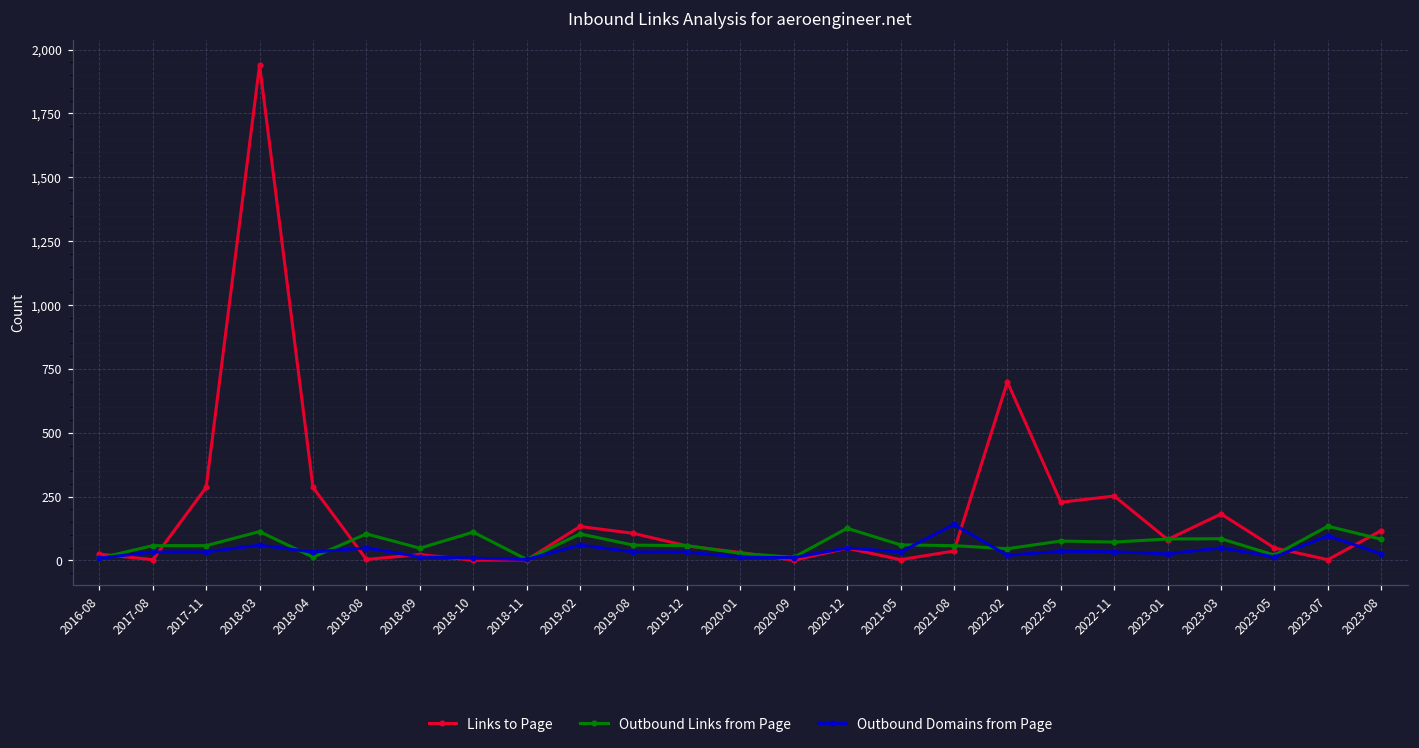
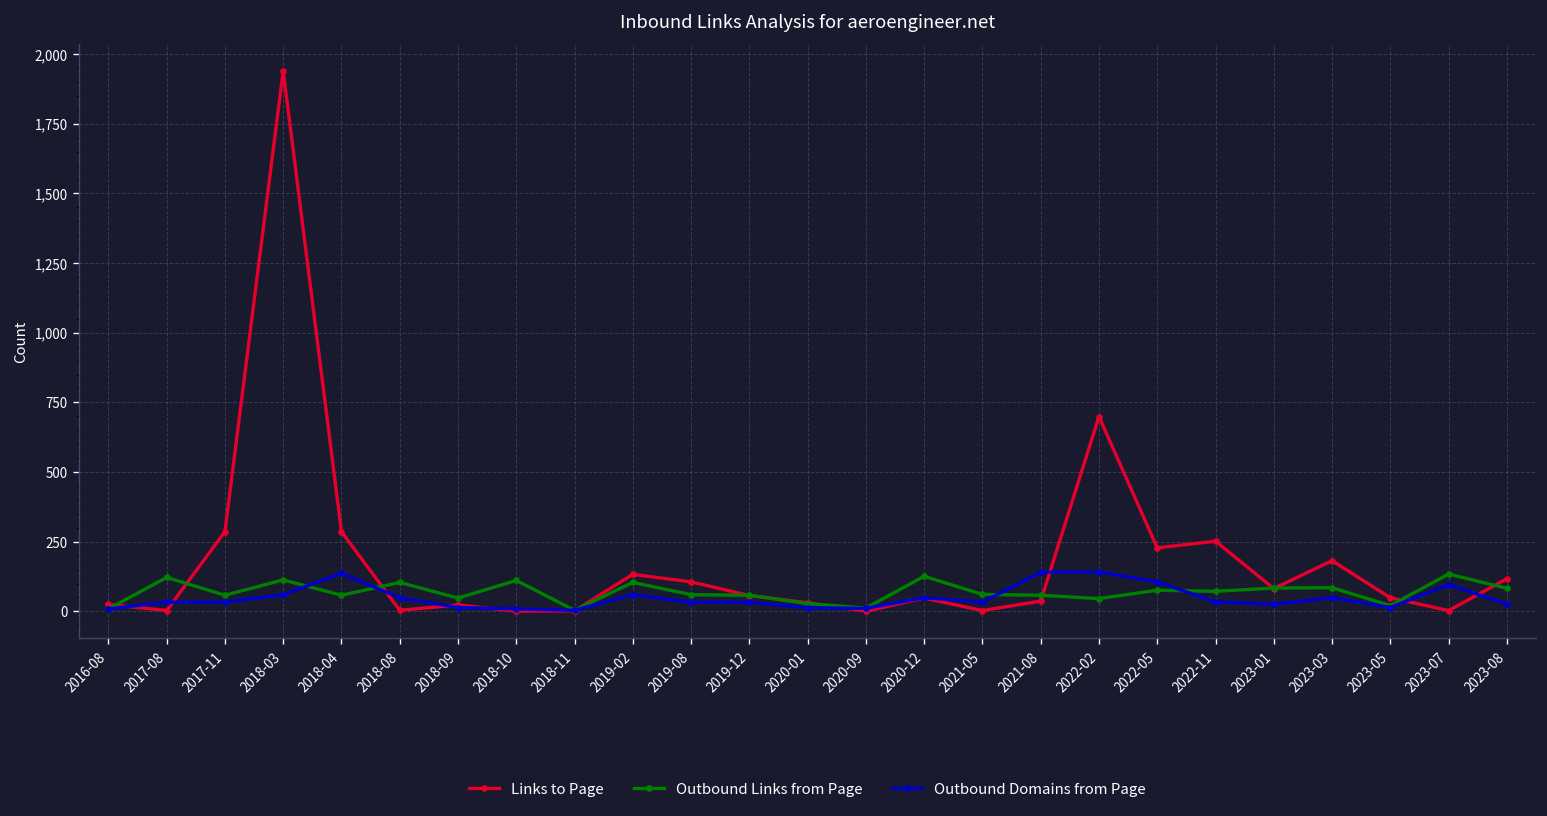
Outbound Links from Page, 2017-08: 60 -> 120
Outbound Links from Page, 2018-04: 10 -> 60
Outbound Domains from Page, 2018-04: 30 -> 140
Outbound Domains from Page, 2022-02: 20 -> 140
Outbound Domains from Page, 2022-05: 40 -> 110
